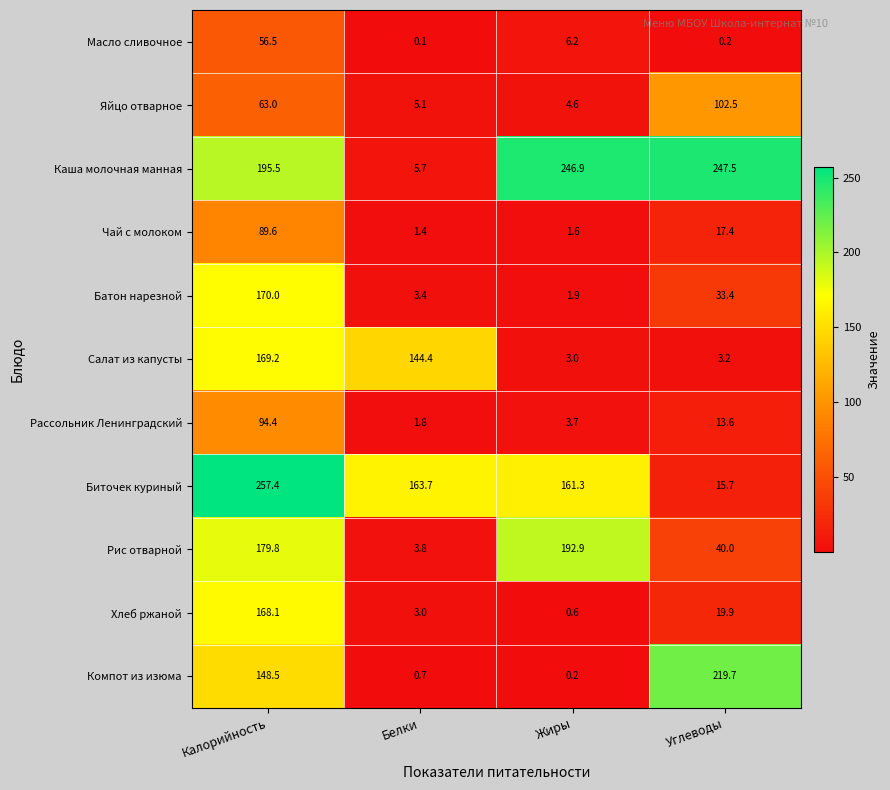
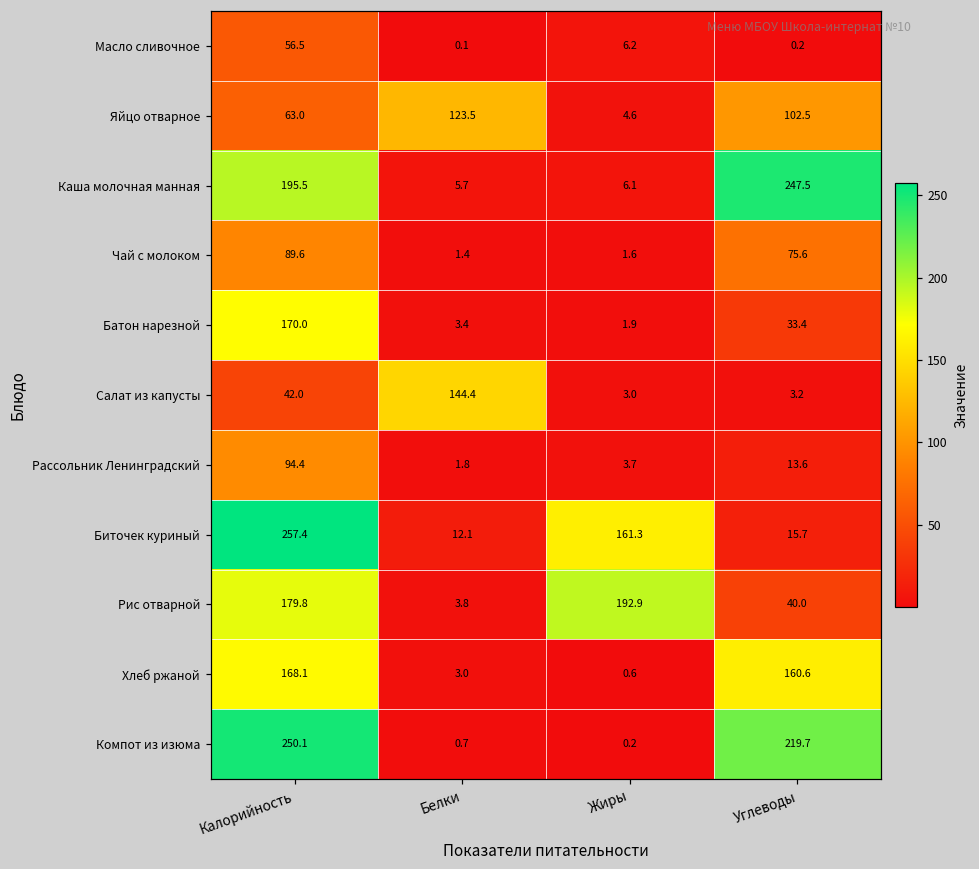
Яйцо отварное, Белки: 5.1 -> 123.5
Каша молочная манная, Жиры: 246.9 -> 6.1
Чай с молоком, Углеводы: 17.4 -> 75.6
Салат из капусты, Калорийность: 169.2 -> 42.0
Биточек куриный, Белки: 163.7 -> 12.1
Хлеб ржаной, Углеводы: 19.9 -> 160.6
Компот из изюма, Калорийность: 148.5 -> 250.1
